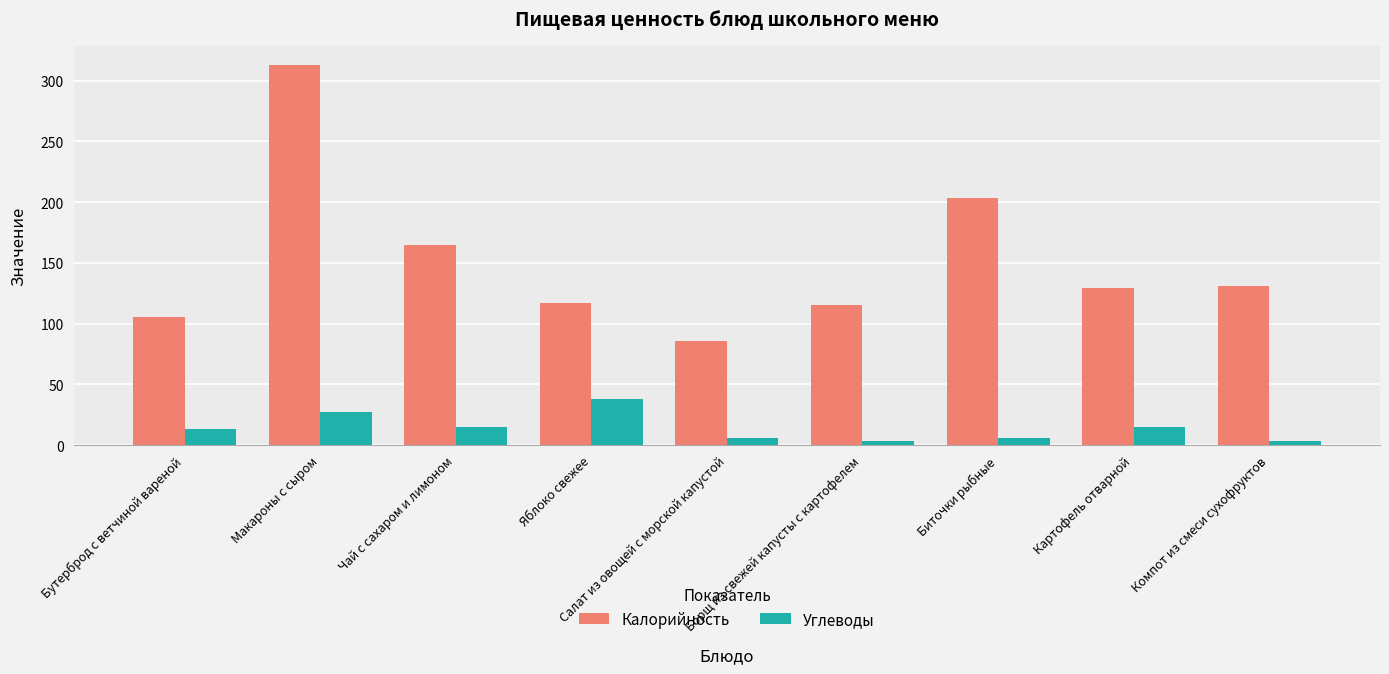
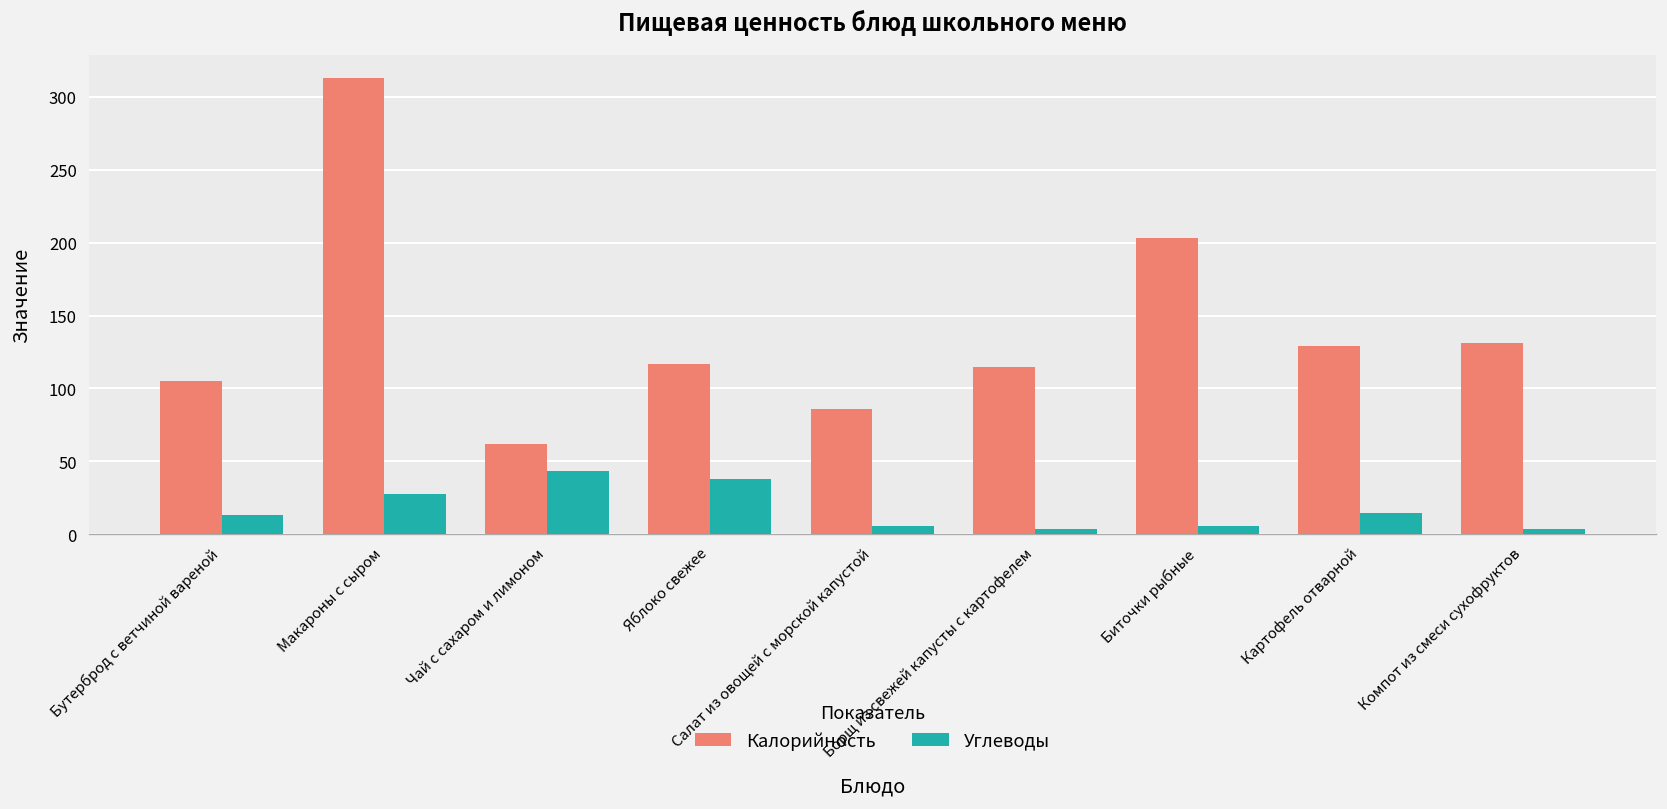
Калорийность, Чай с сахаром и лимоном: 165 -> 62
Углеводы, Чай с сахаром и лимоном: 15 -> 43
